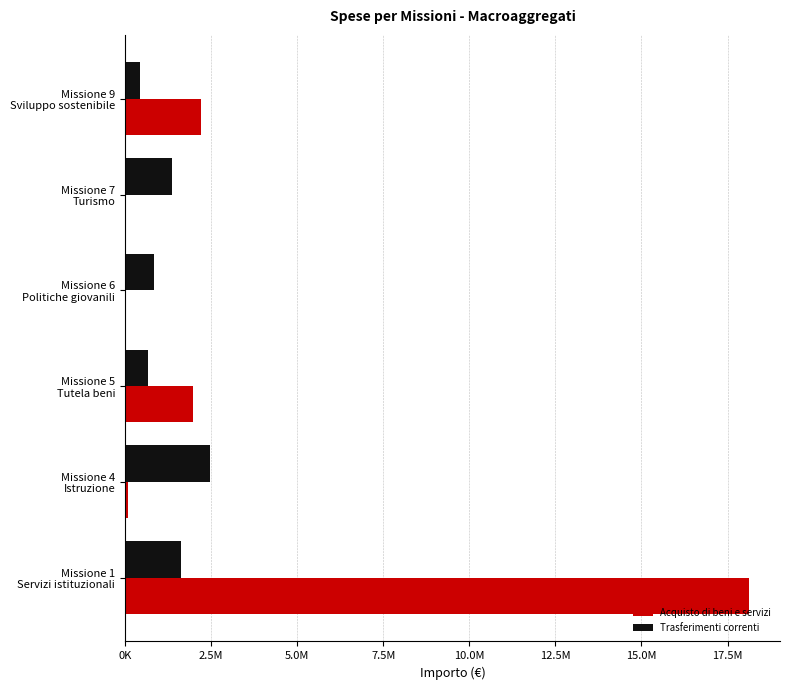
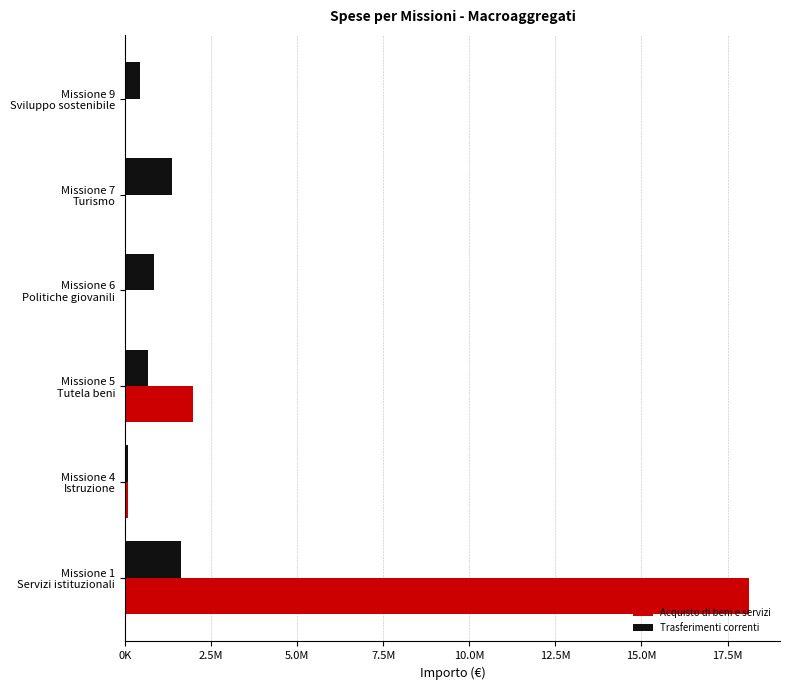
Acquisto di beni e servizi, Missione 9 Sviluppo sostenibile: 2200000 -> 0
Trasferimenti correnti, Missione 4 Istruzione: 2500000 -> 100000
